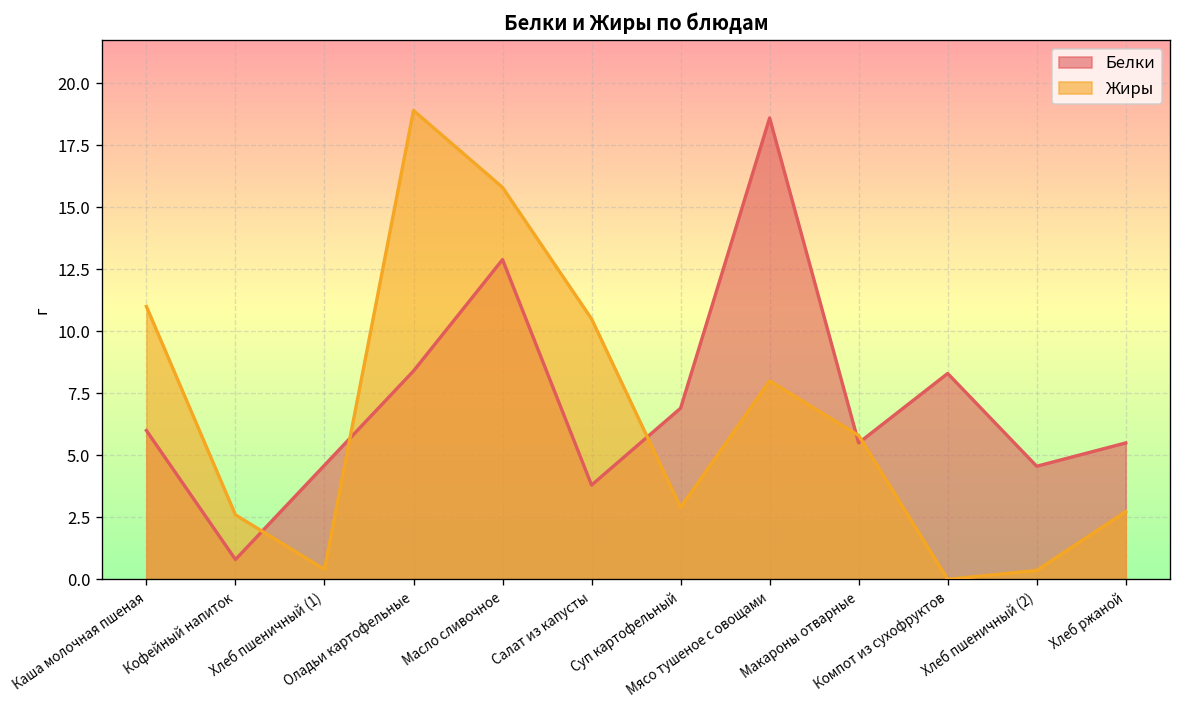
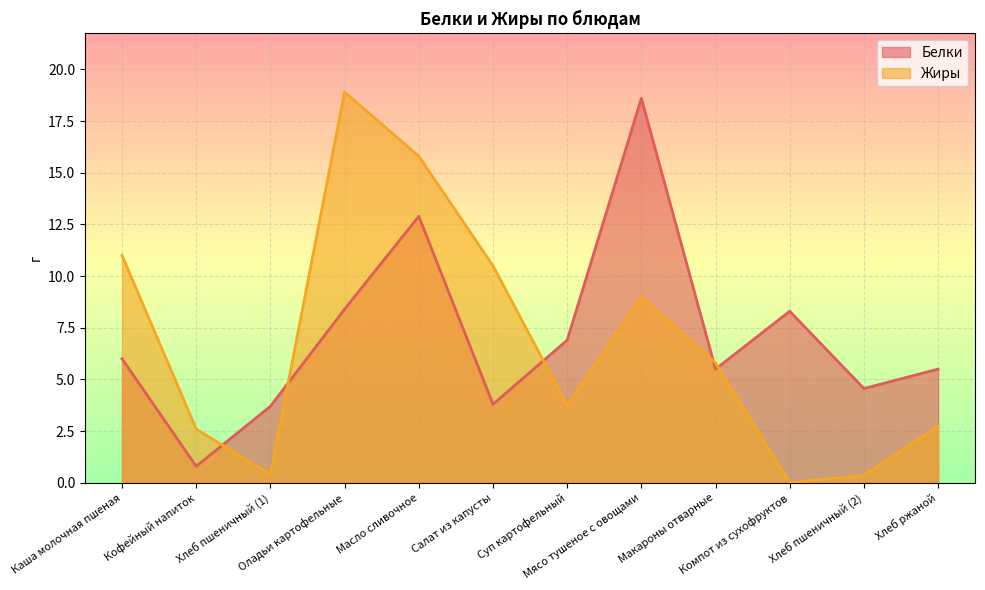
Белки, Хлеб пшеничный (1): 4.6 -> 3.7
Жиры, Суп картофельный: 2.9 -> 3.7
Жиры, Мясо тушеное с овощами: 8 -> 9
